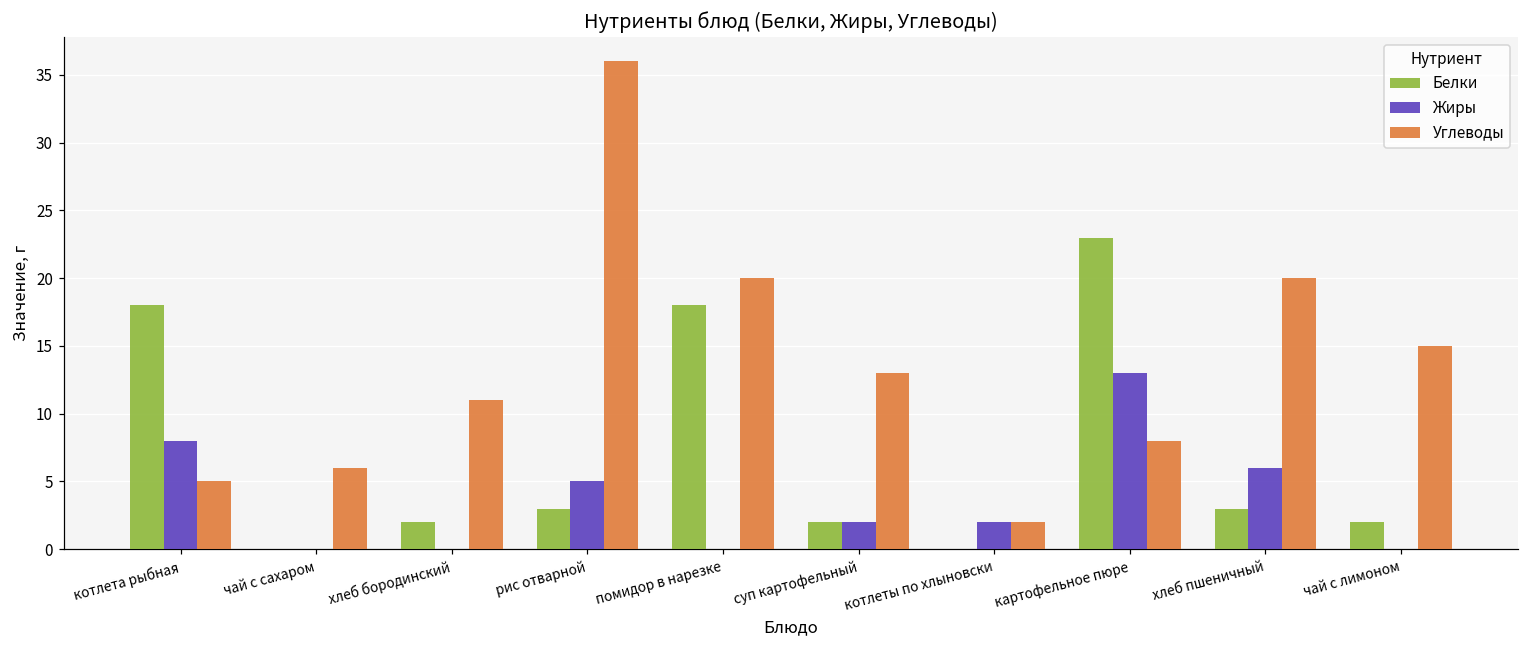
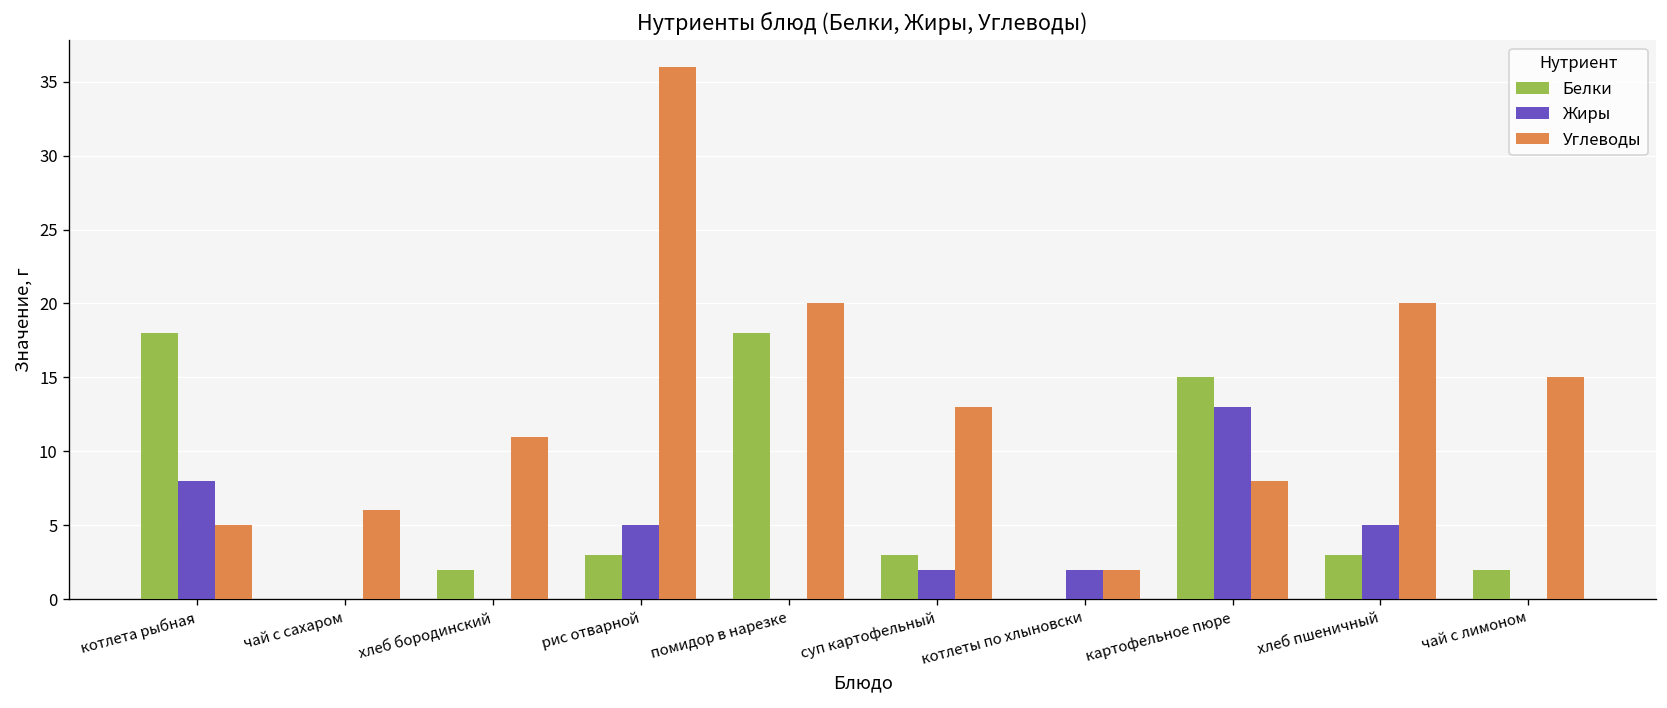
Белки, суп картофельный: 2 -> 3
Белки, картофельное пюре: 23 -> 15
Жиры, хлеб пшеничный: 6 -> 5
